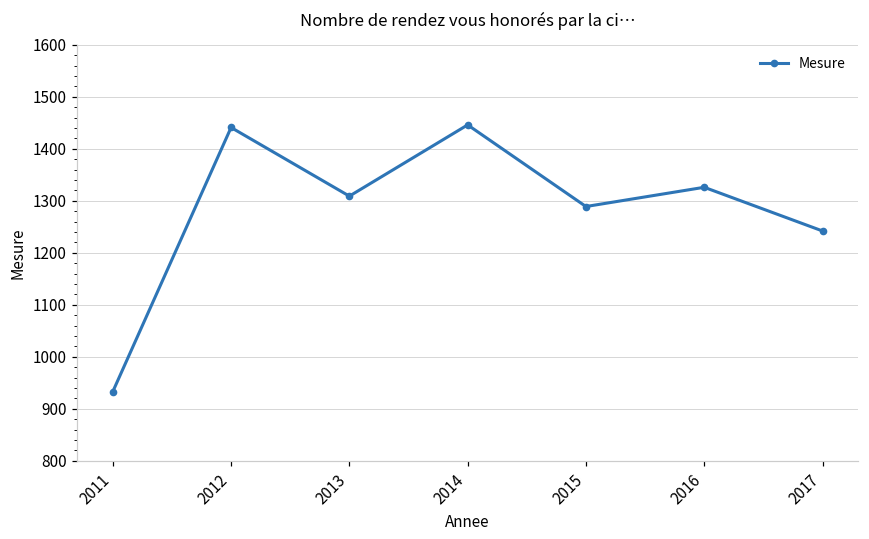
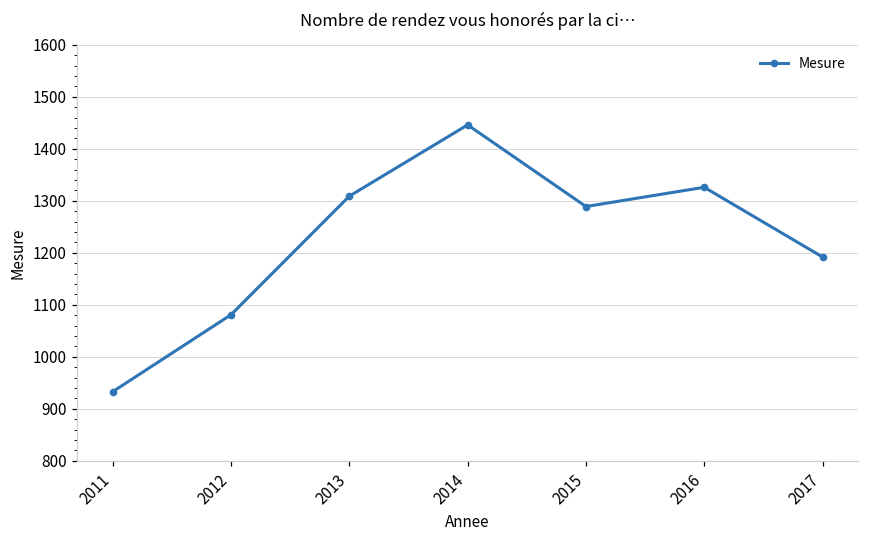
2012: 1440 -> 1080
2017: 1240 -> 1190
